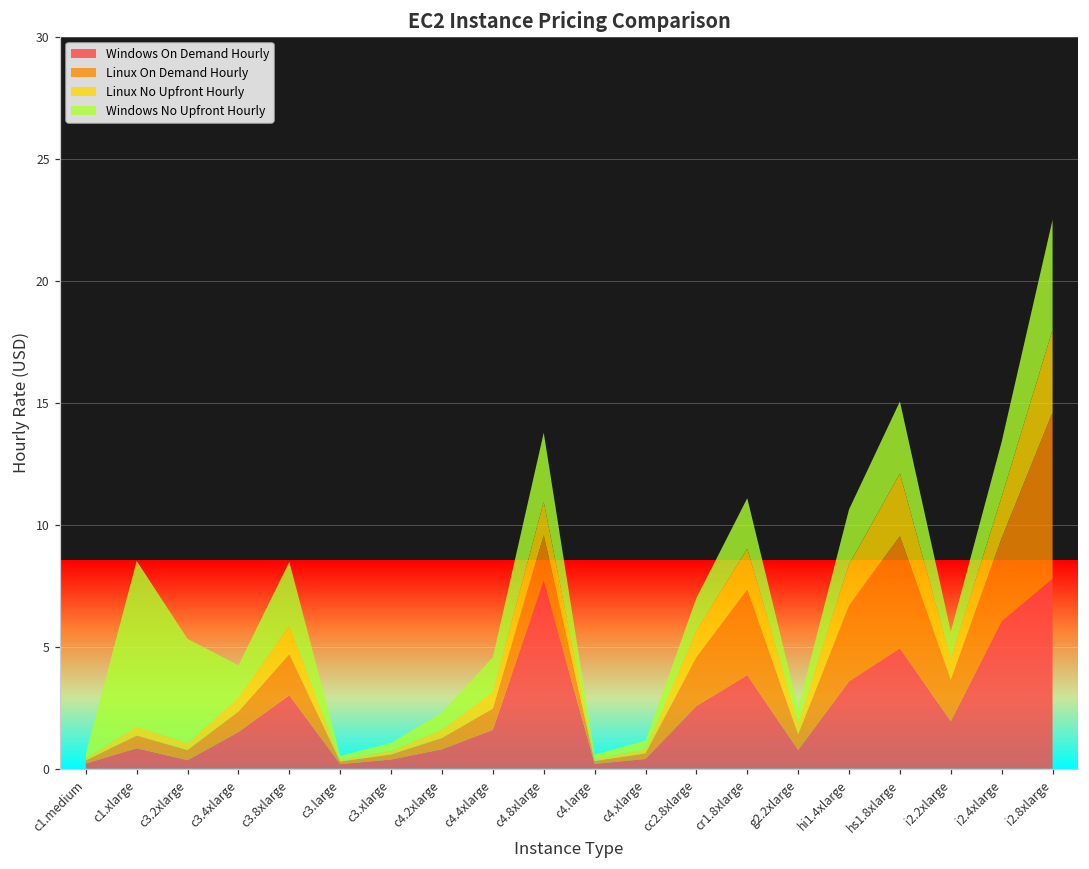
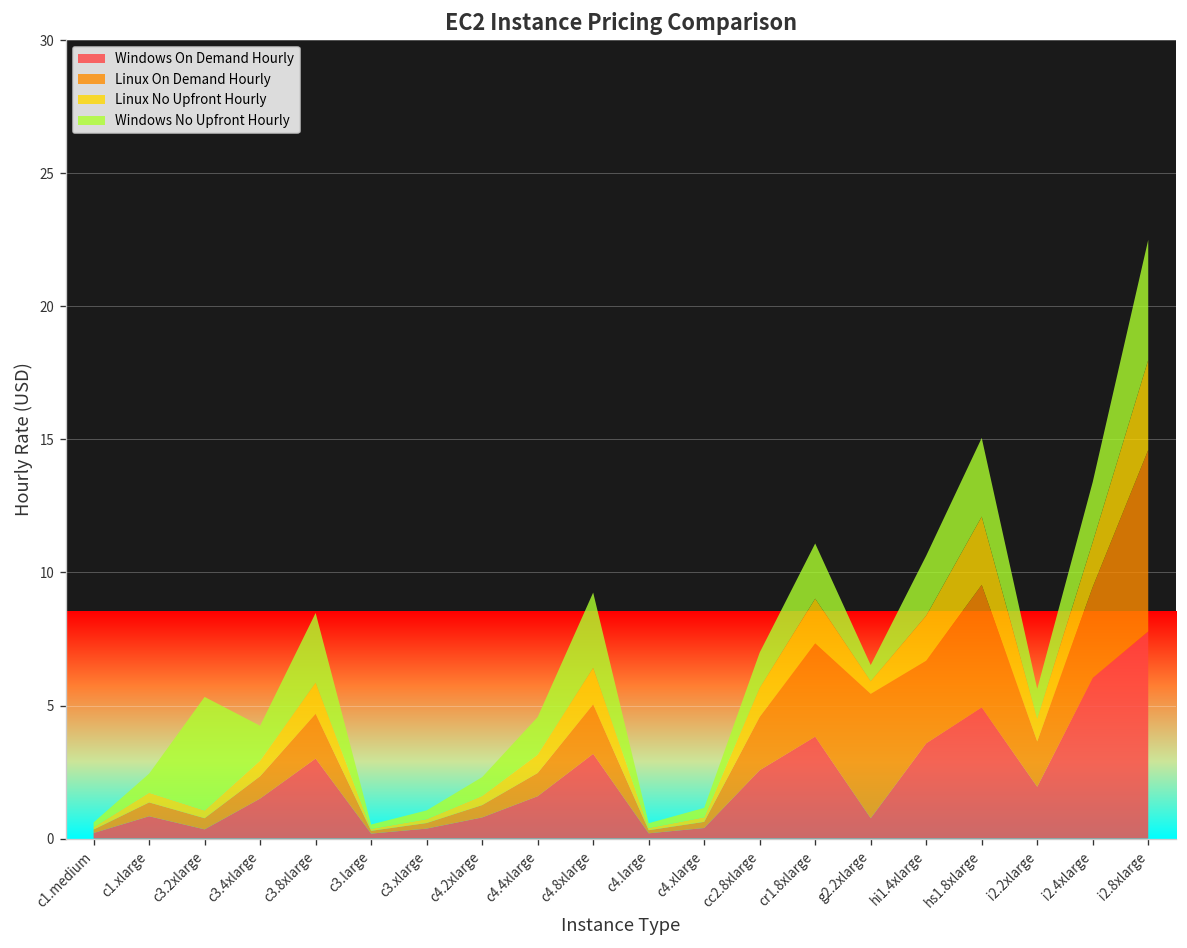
Windows No Upfront Hourly, c1.xlarge: 6.8 -> 0.7
Windows On Demand Hourly, c4.8xlarge: 7.7 -> 3.2
Linux On Demand Hourly, g2.2xlarge: 0.7 -> 4.7
